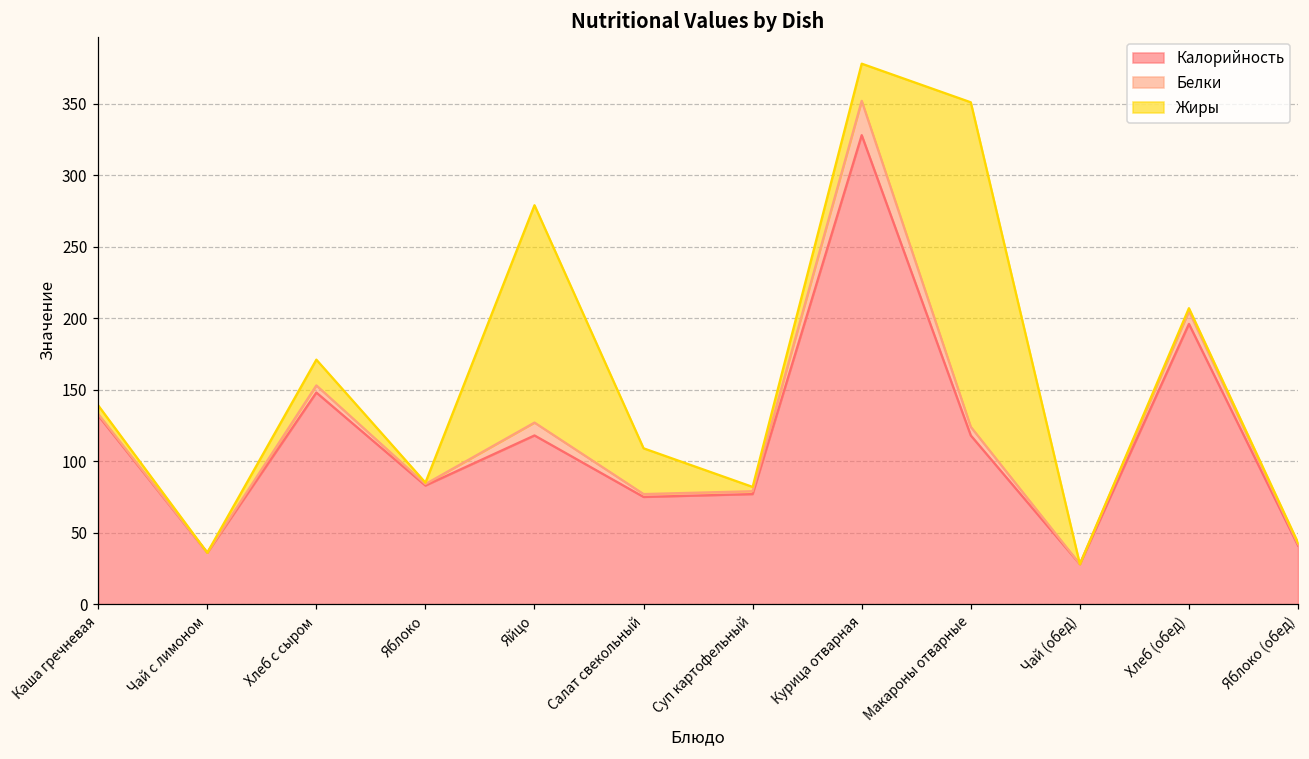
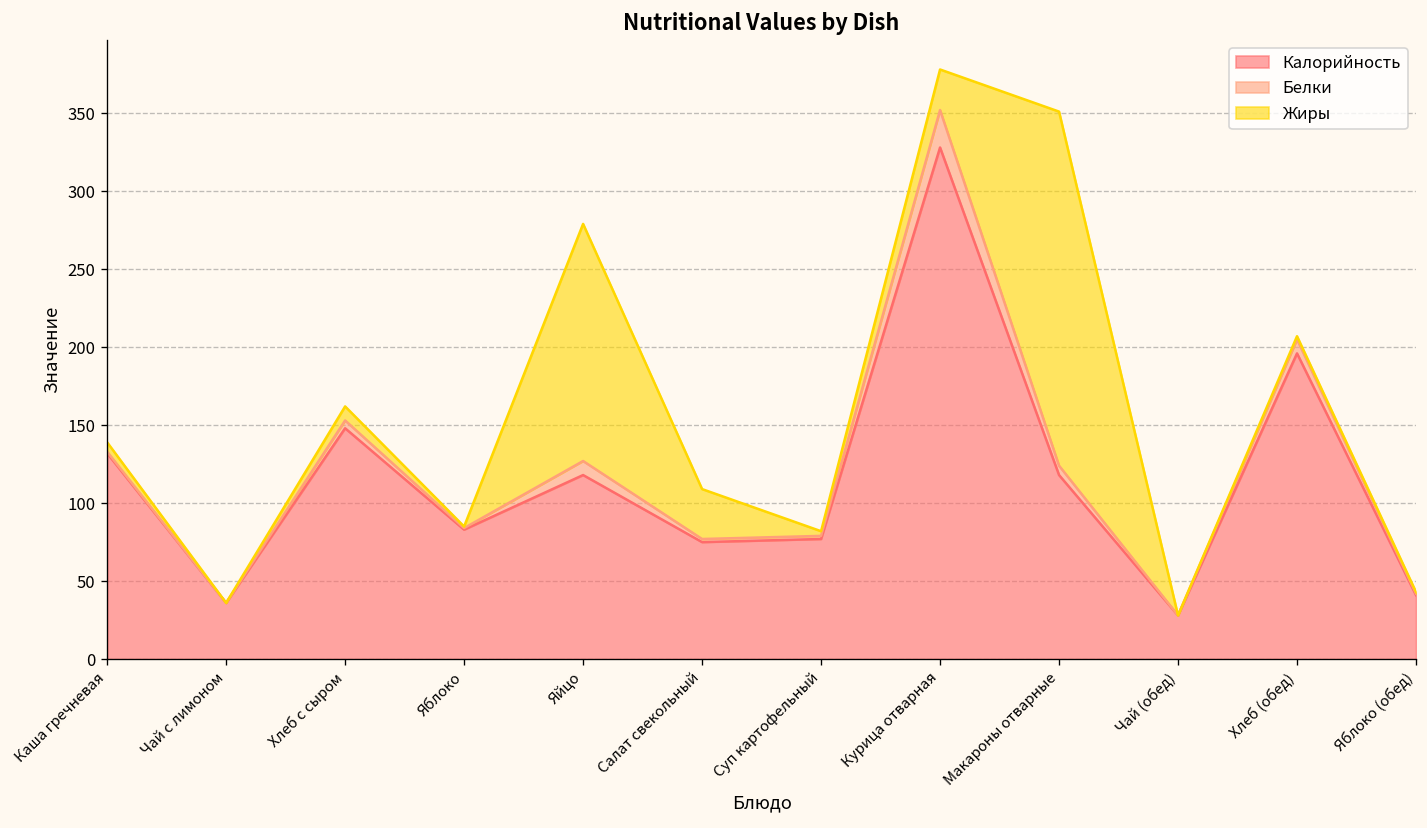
Жиры, Хлеб с сыром: 18 -> 9
